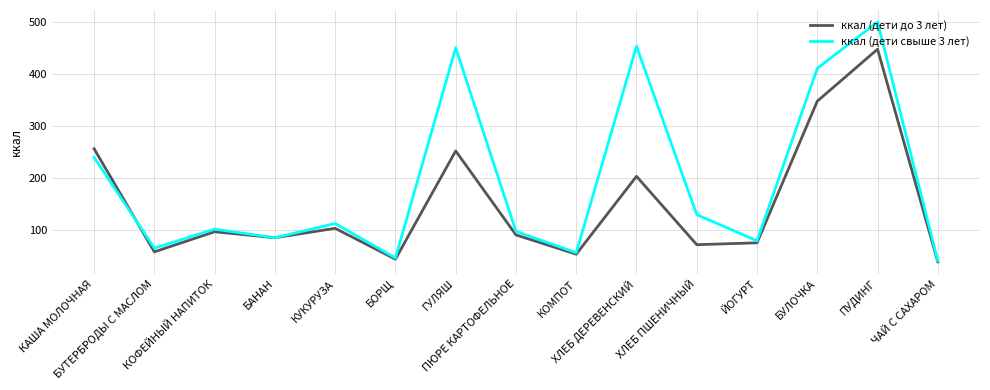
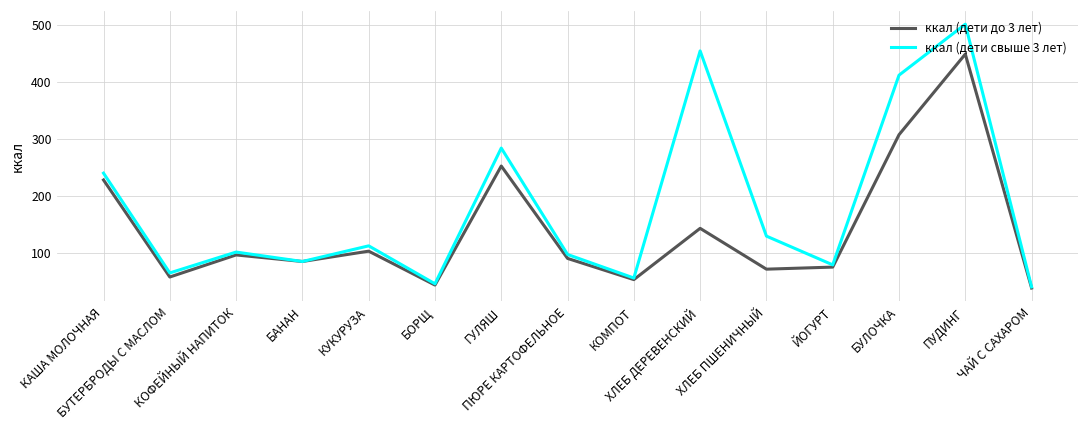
ккал (дети до 3 лет), КАША МОЛОЧНАЯ: 260 -> 230
ккал (дети свыше 3 лет), ГУЛЯШ: 450 -> 280
ккал (дети до 3 лет), ХЛЕБ ДЕРЕВЕНСКИЙ: 200 -> 140
ккал (дети до 3 лет), БУЛОЧКА: 350 -> 310
